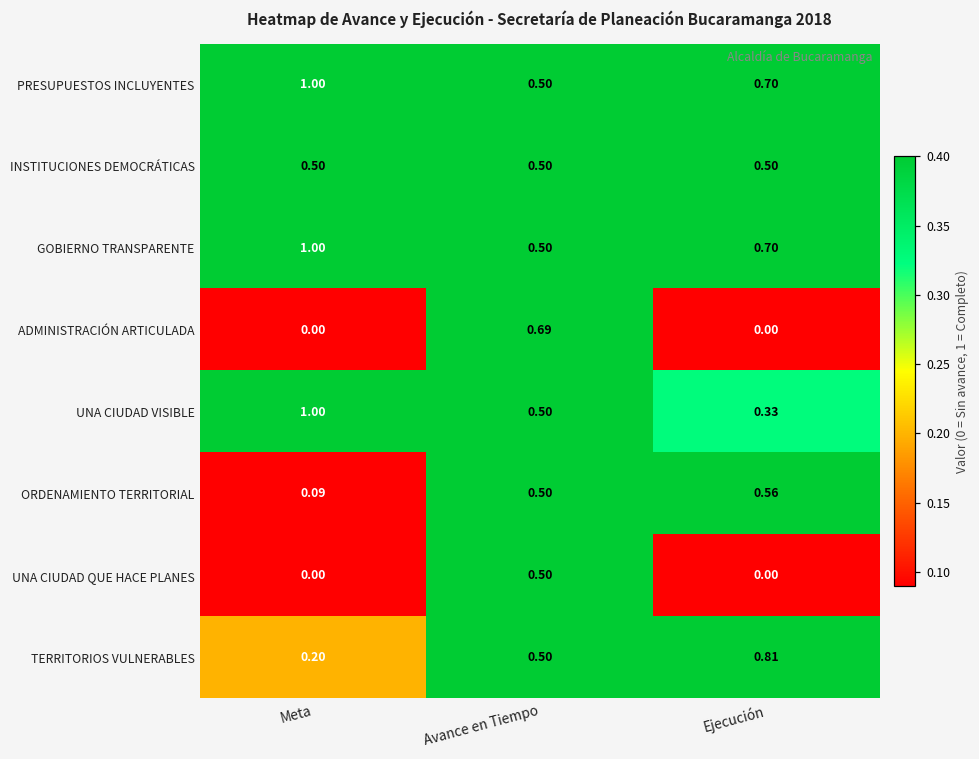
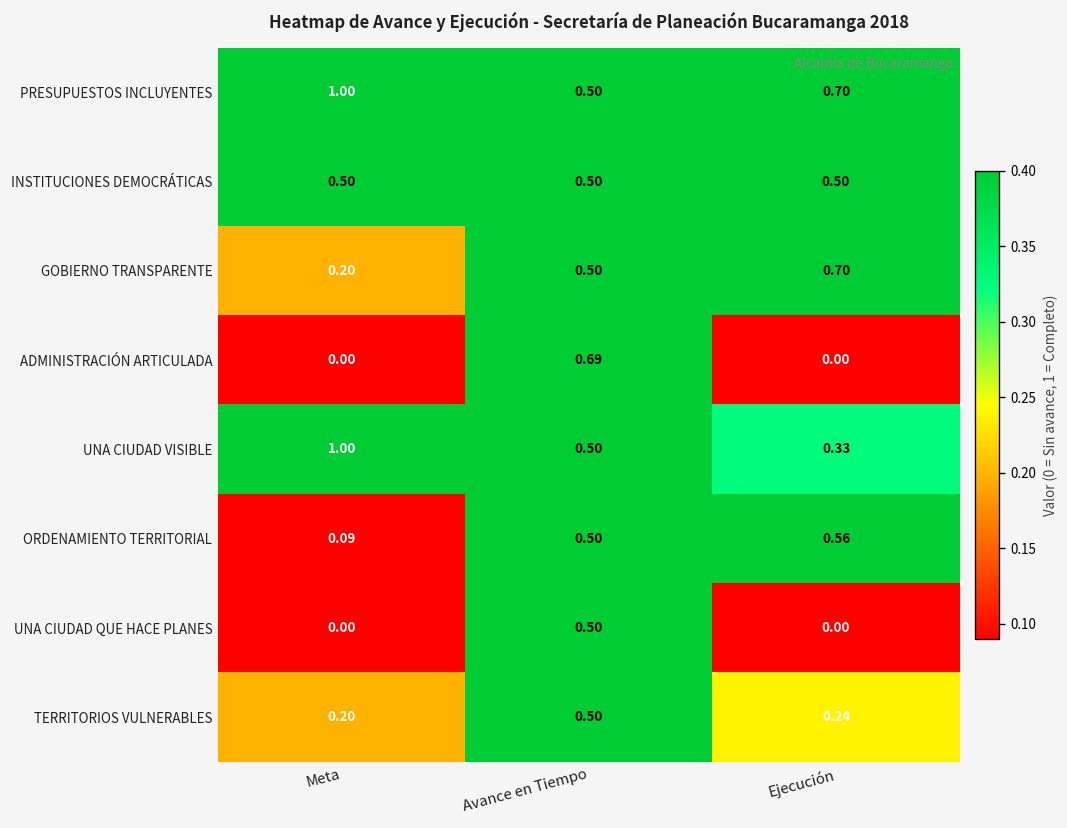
GOBIERNO TRANSPARENTE, Meta: 1.00 -> 0.20
TERRITORIOS VULNERABLES, Ejecución: 0.81 -> 0.24
